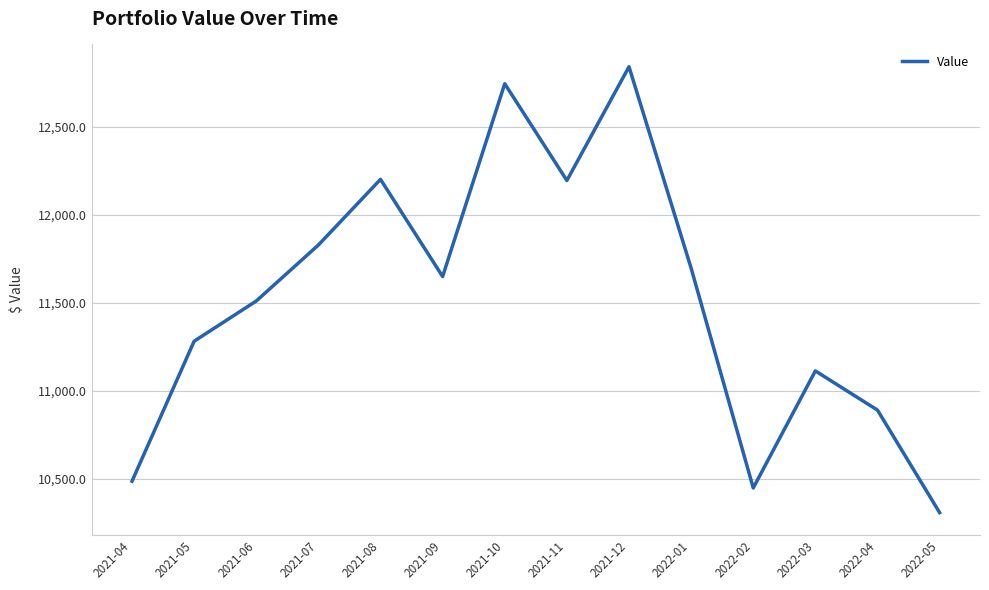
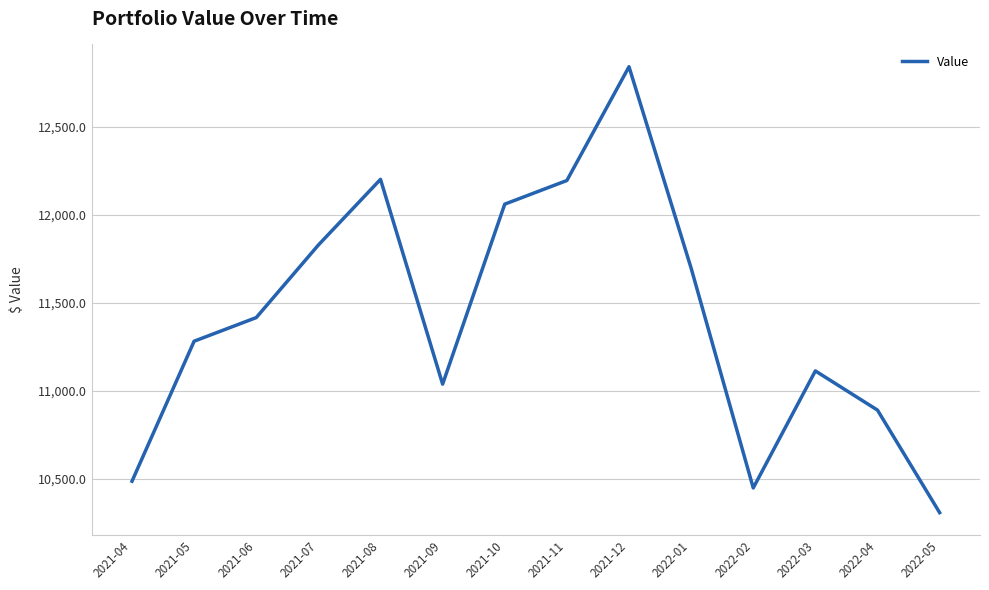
2021-06: 11,510 -> 11,420
2021-09: 11,650 -> 11,040
2021-10: 12,740 -> 12,060
